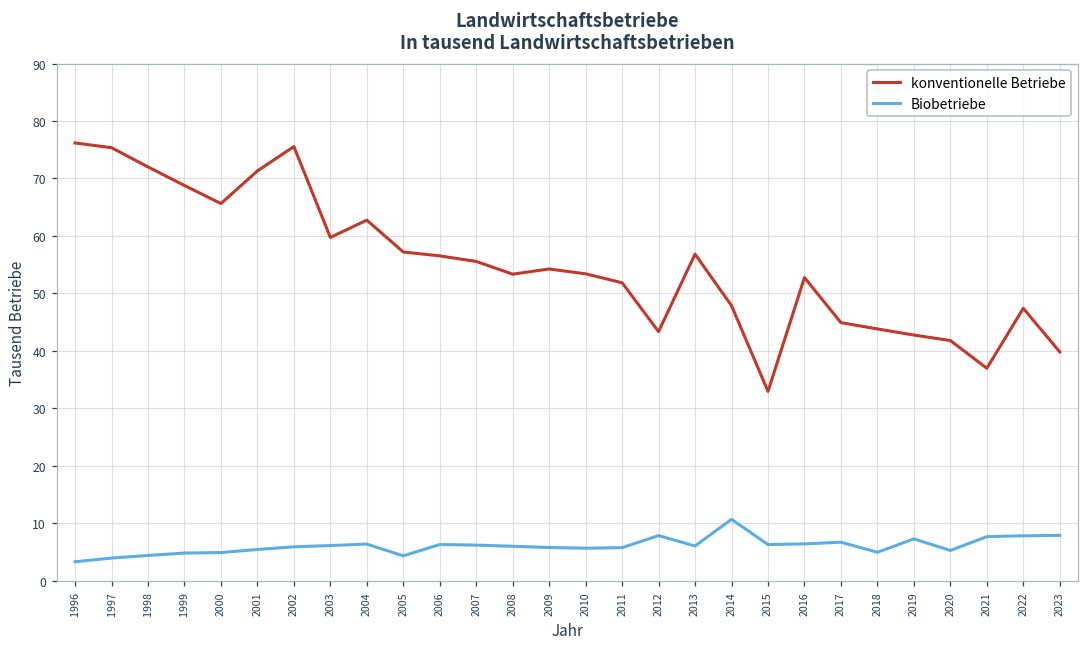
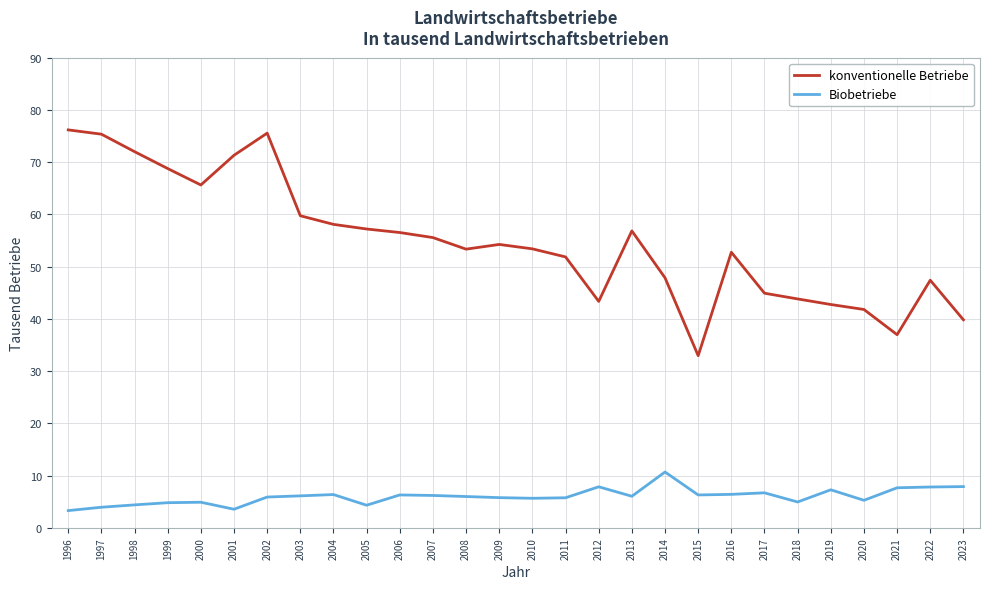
Biobetriebe, 2001: 5 -> 4
konventionelle Betriebe, 2004: 63 -> 58
